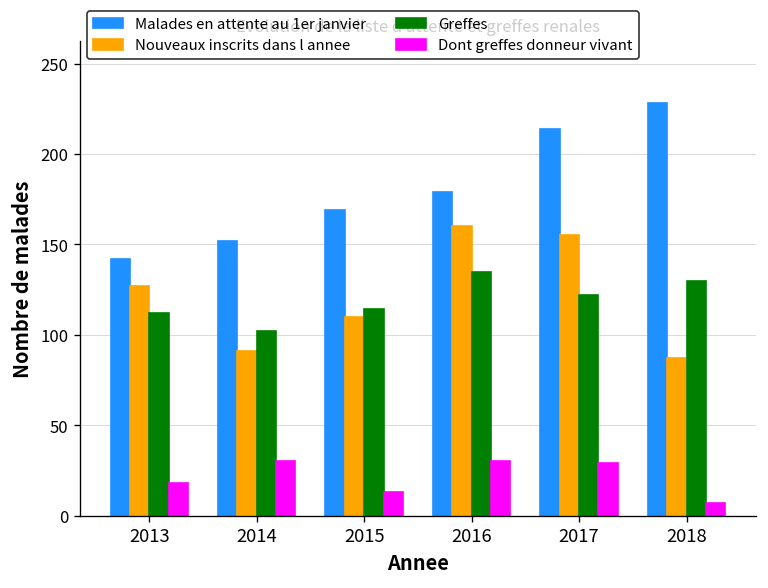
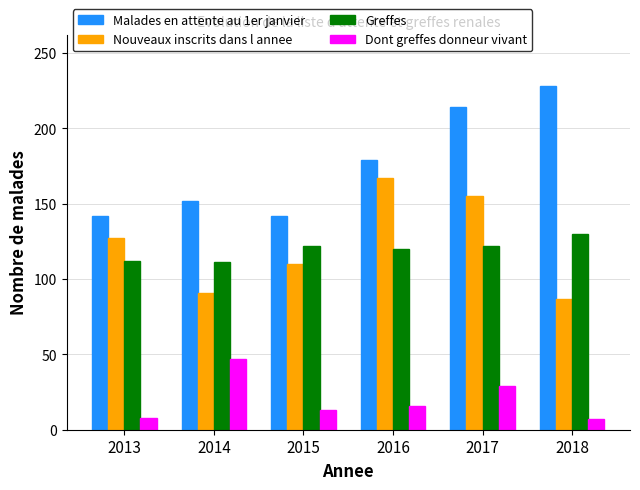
Dont greffes donneur vivant, 2013: 18 -> 8
Greffes, 2014: 102 -> 111
Dont greffes donneur vivant, 2014: 30 -> 47
Malades en attente au 1er janvier, 2015: 169 -> 142
Greffes, 2015: 114 -> 122
Nouveaux inscrits dans l annee, 2016: 160 -> 167
Greffes, 2016: 135 -> 120
Dont greffes donneur vivant, 2016: 30 -> 16
